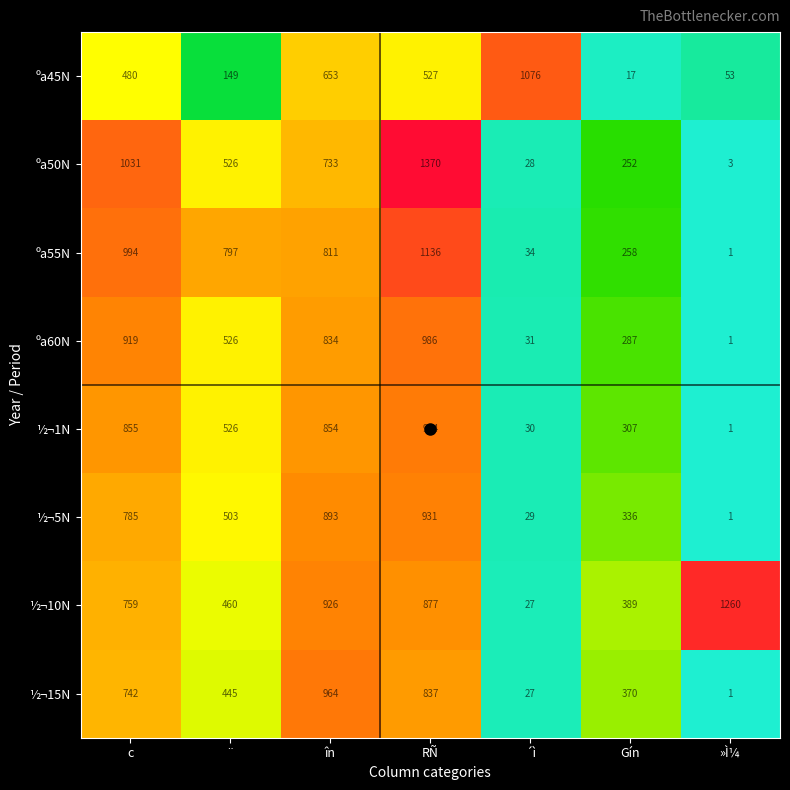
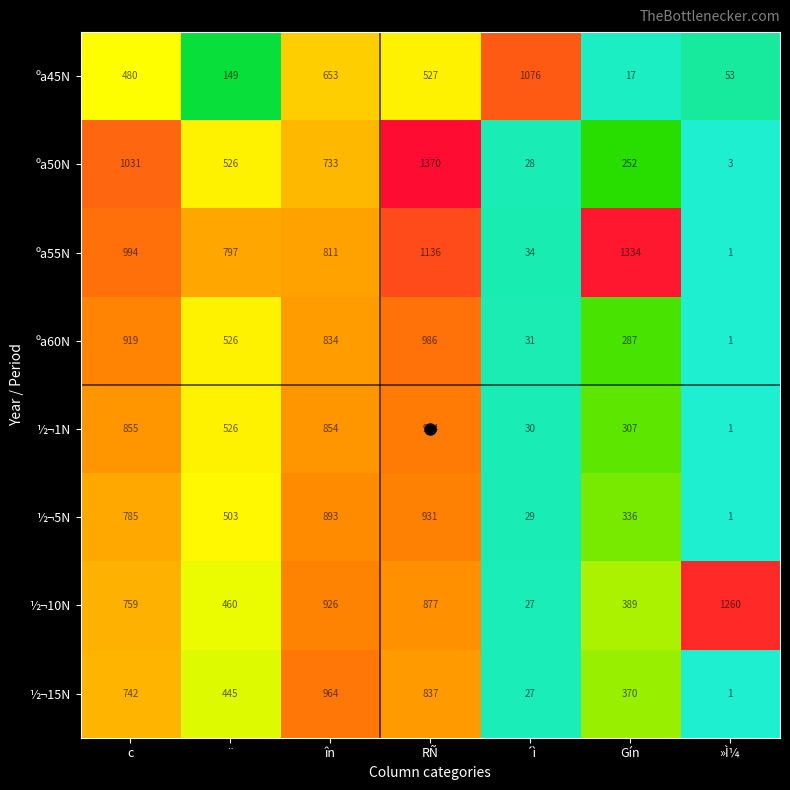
ºa55N, Gín: 258 -> 1334
